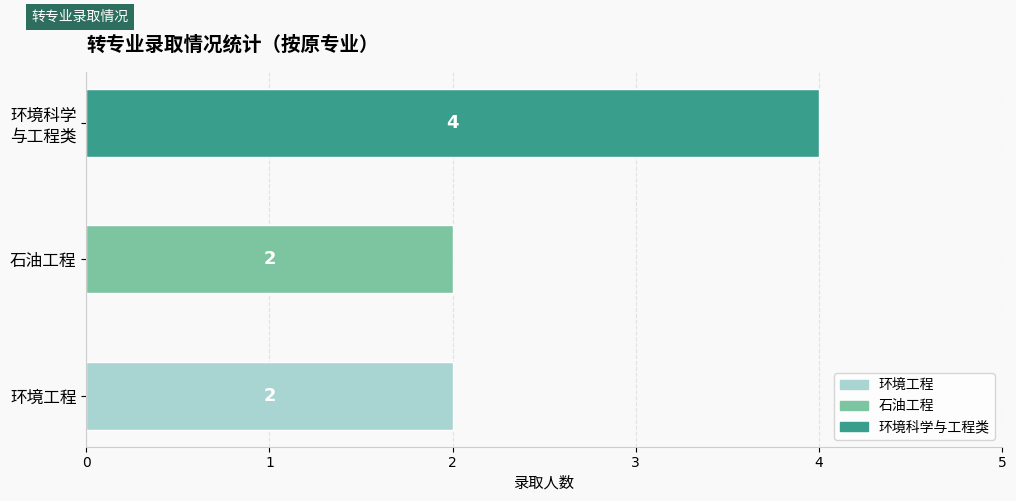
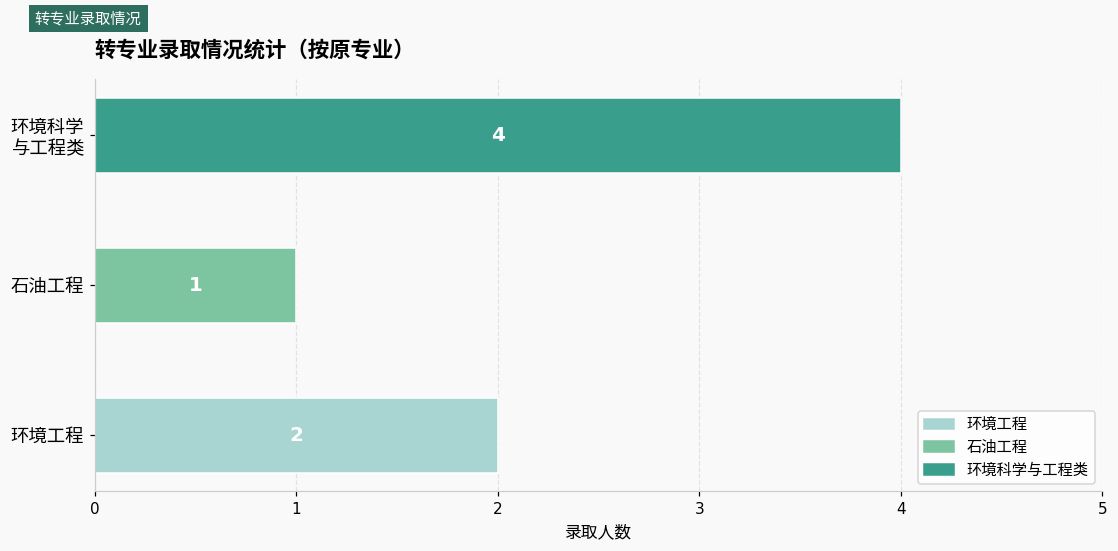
石油工程: 2 -> 1
